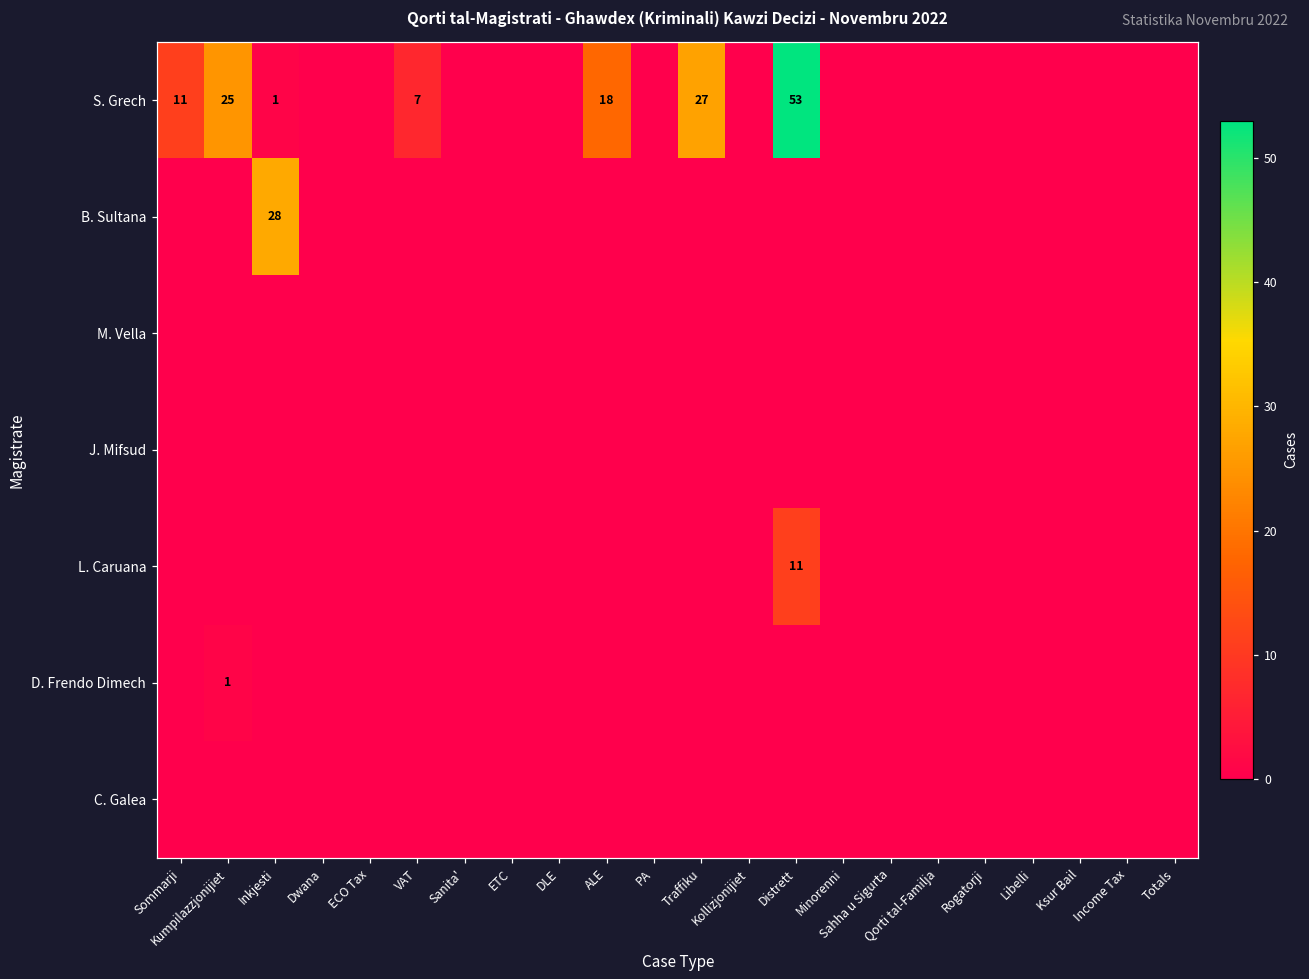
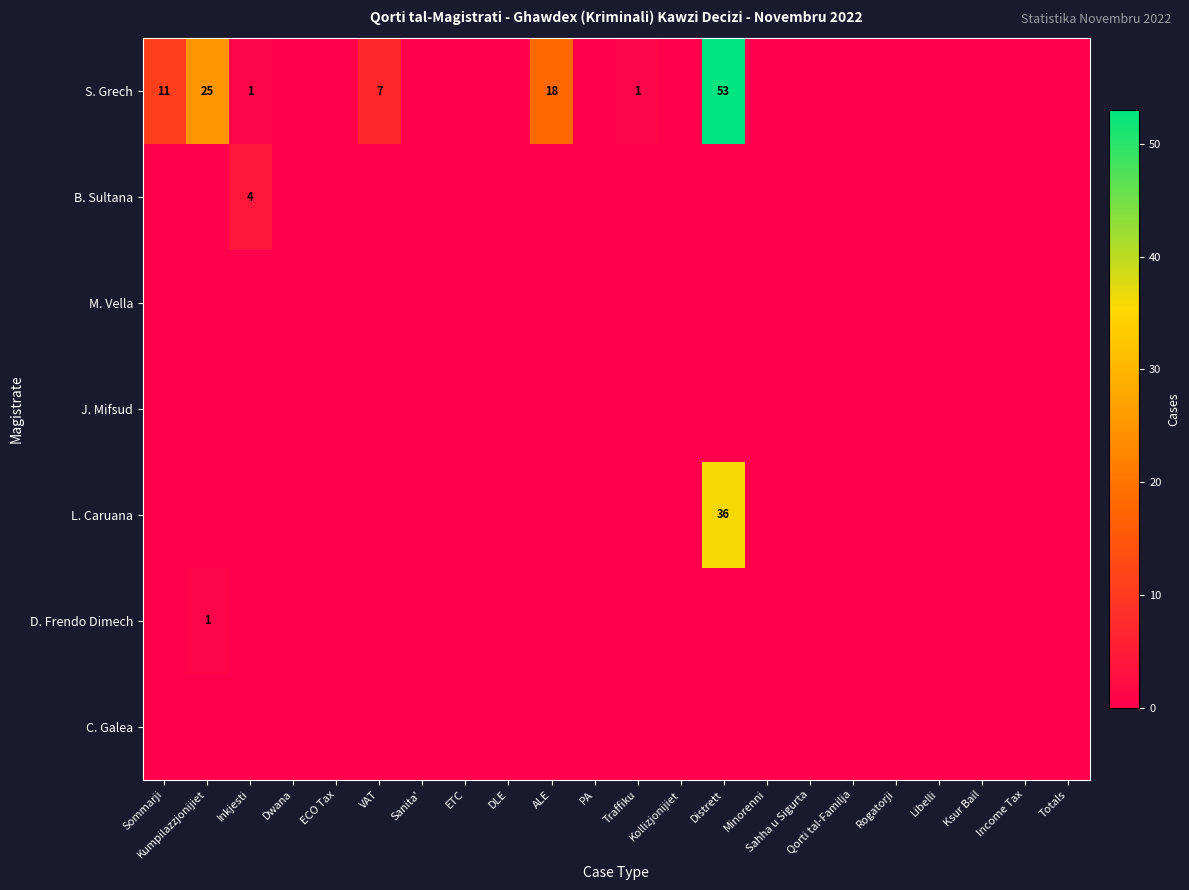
S. Grech, Traffiku: 27 -> 1
B. Sultana, Inkjesti: 28 -> 4
L. Caruana, Distrett: 11 -> 36
